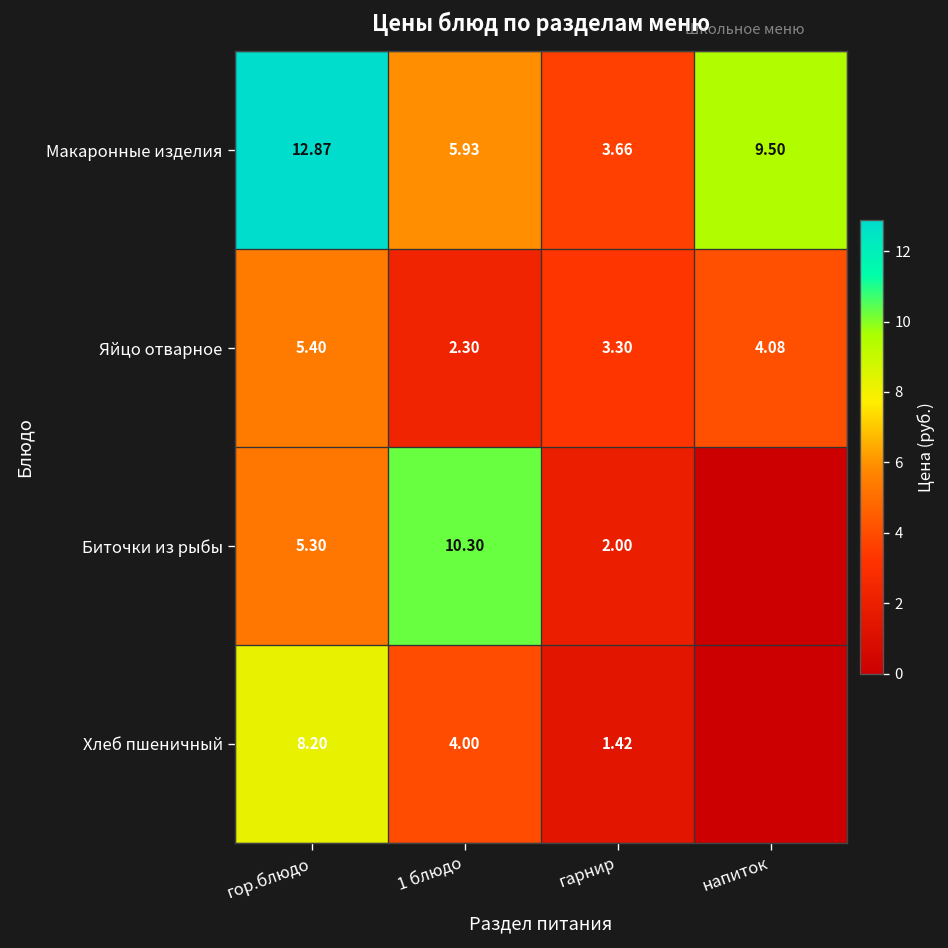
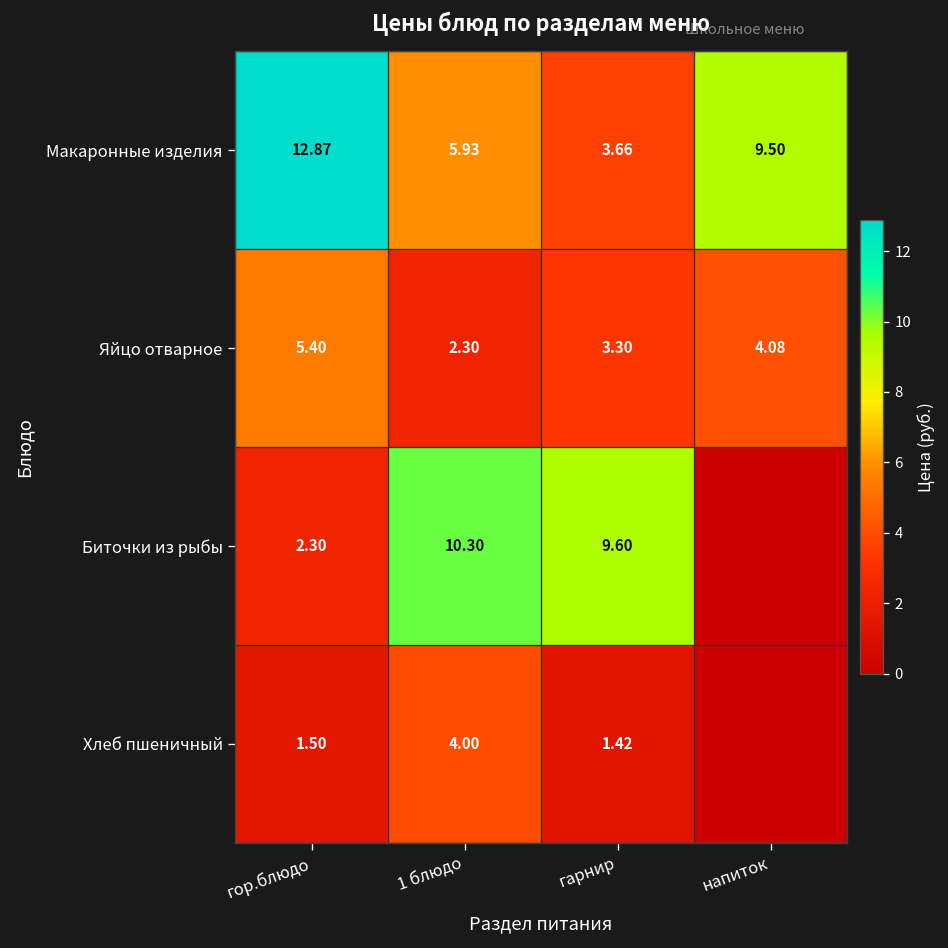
Биточки из рыбы, гор.блюдо: 5.30 -> 2.30
Биточки из рыбы, гарнир: 2.00 -> 9.60
Хлеб пшеничный, гор.блюдо: 8.20 -> 1.50
